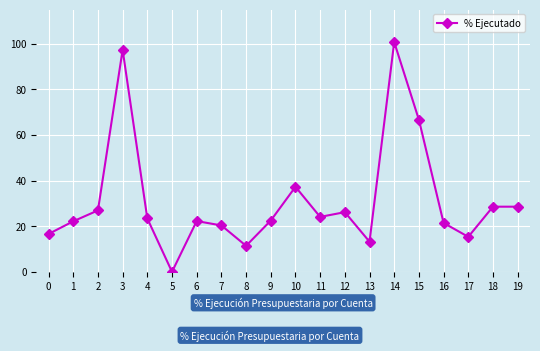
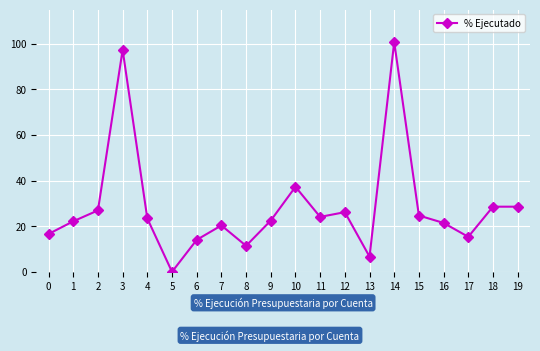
6: 22 -> 14
13: 13 -> 7
15: 67 -> 25
